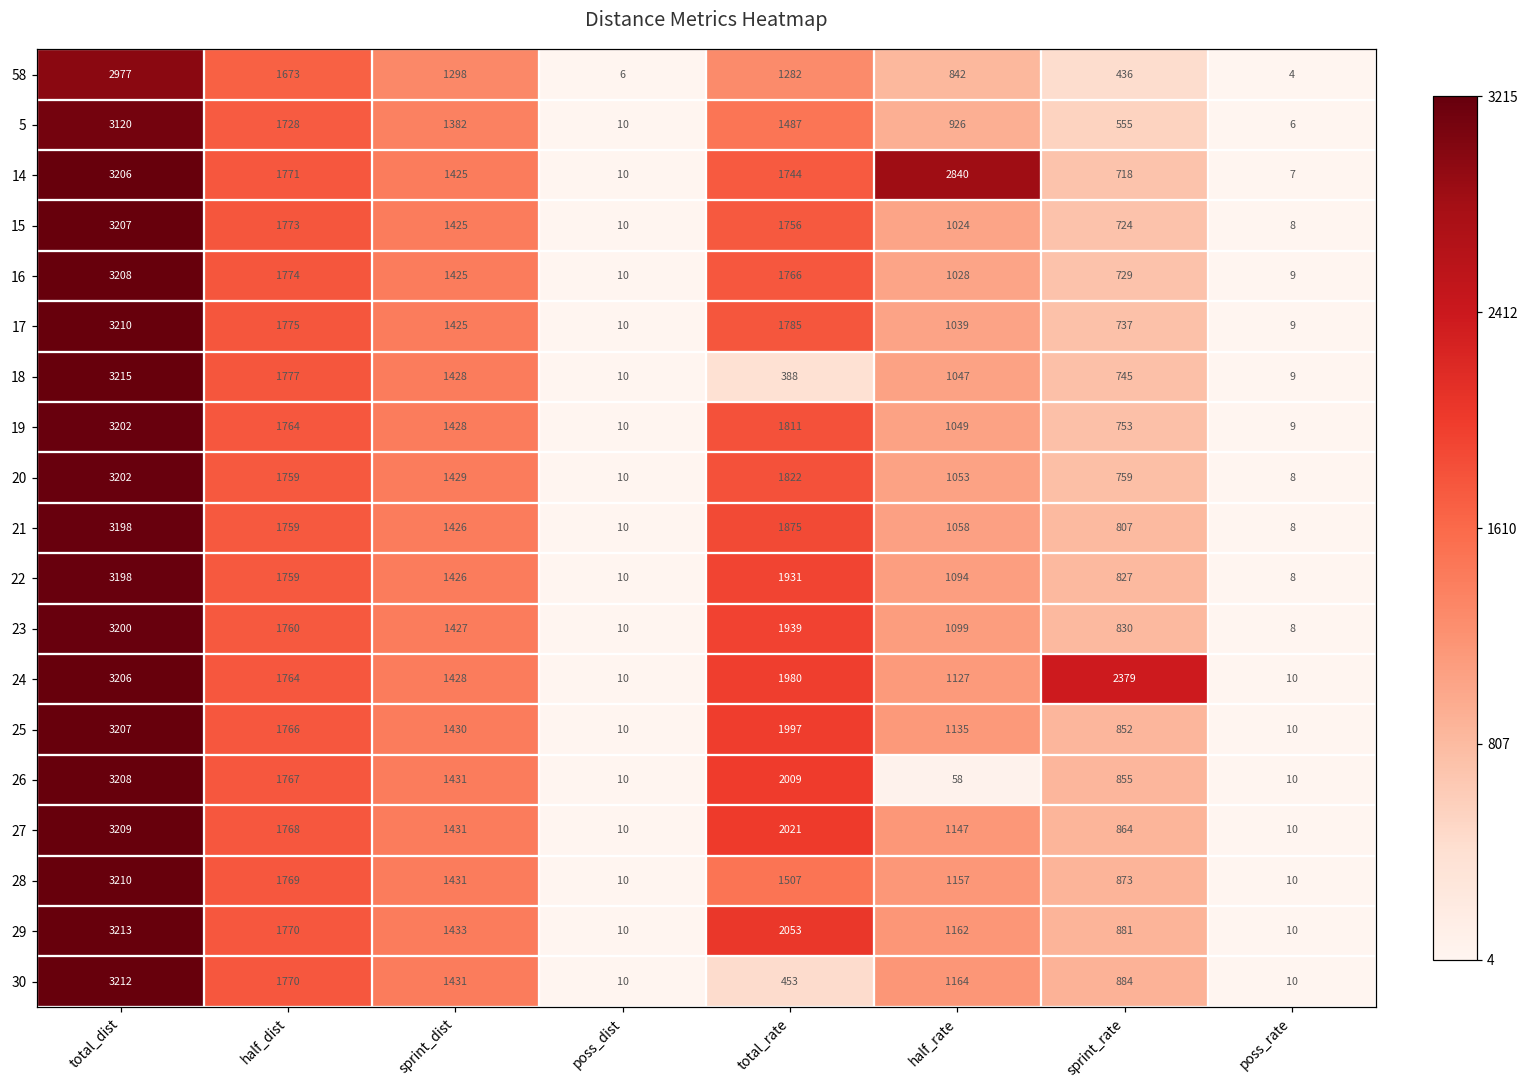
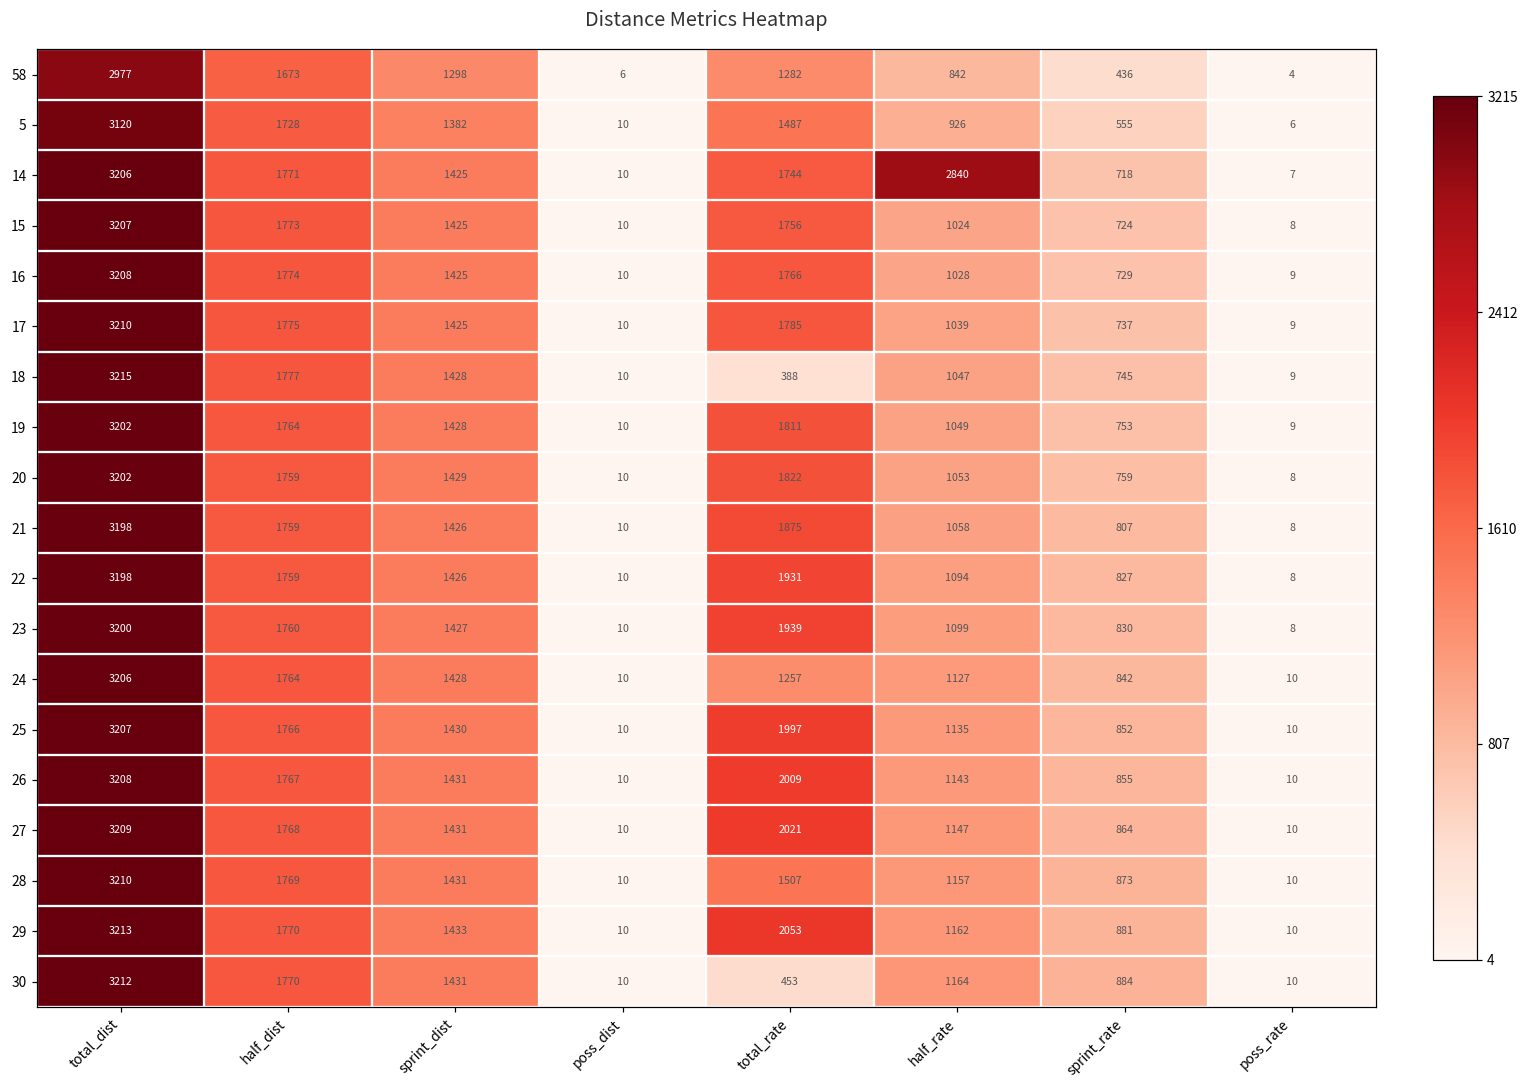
24, total_rate: 1980 -> 1257
24, sprint_rate: 2379 -> 842
26, half_rate: 58 -> 1143
